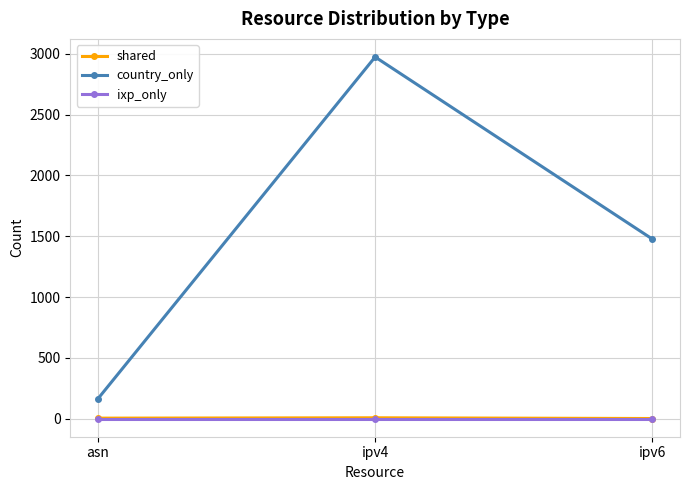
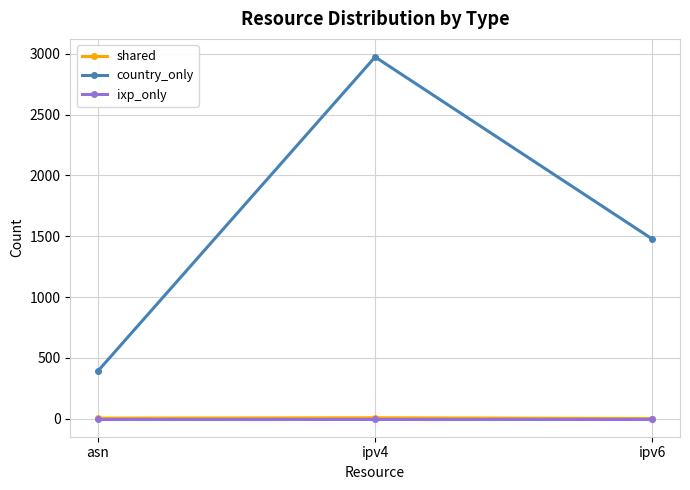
country_only, asn: 160 -> 390
